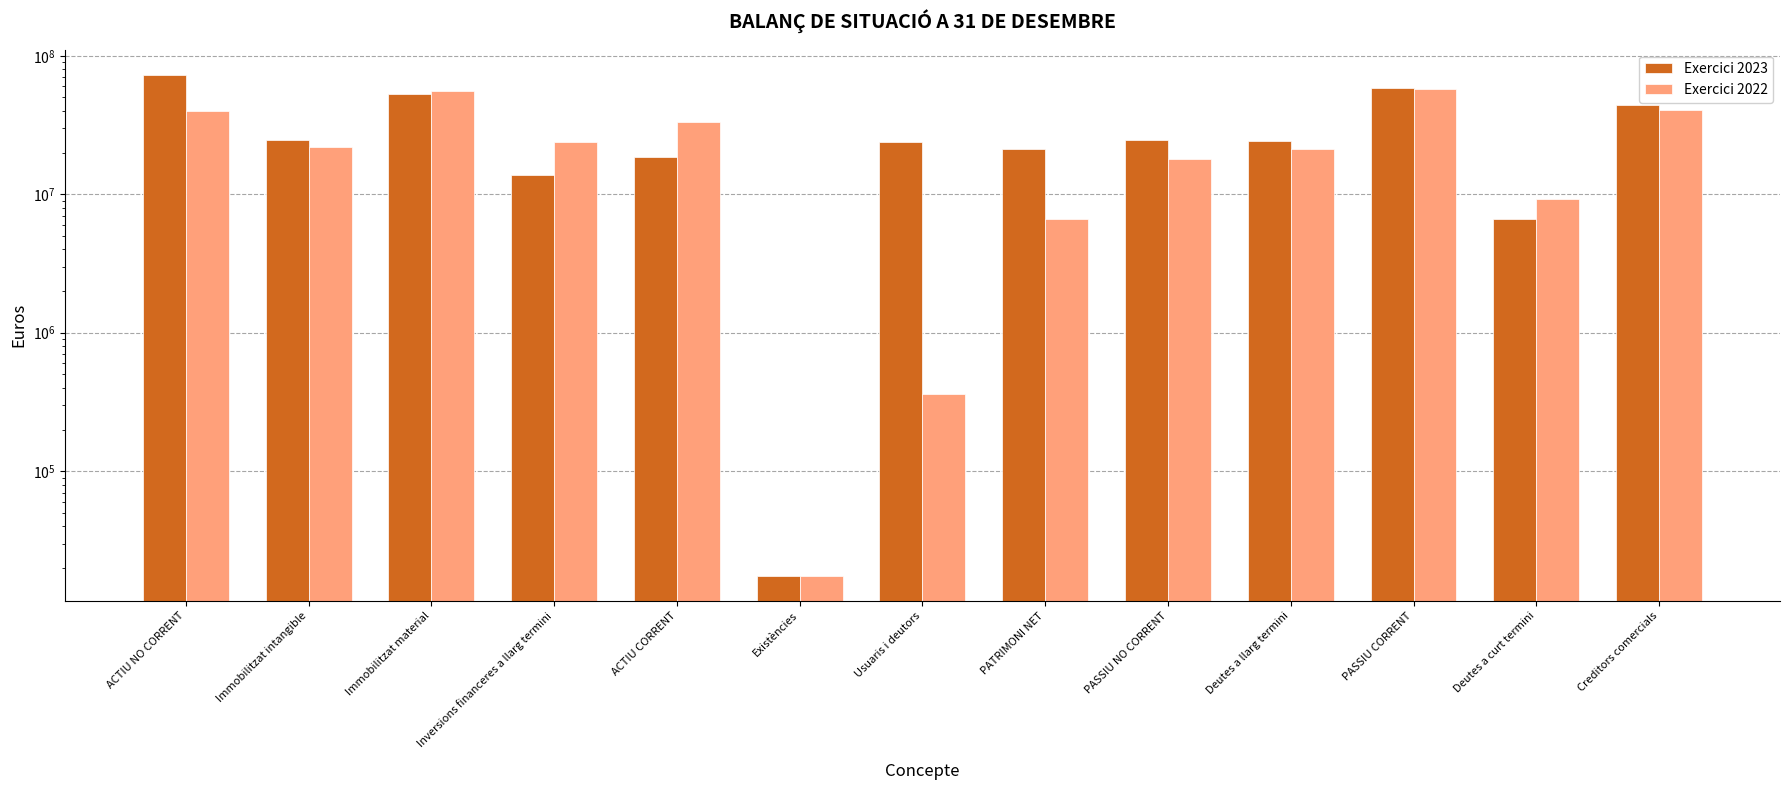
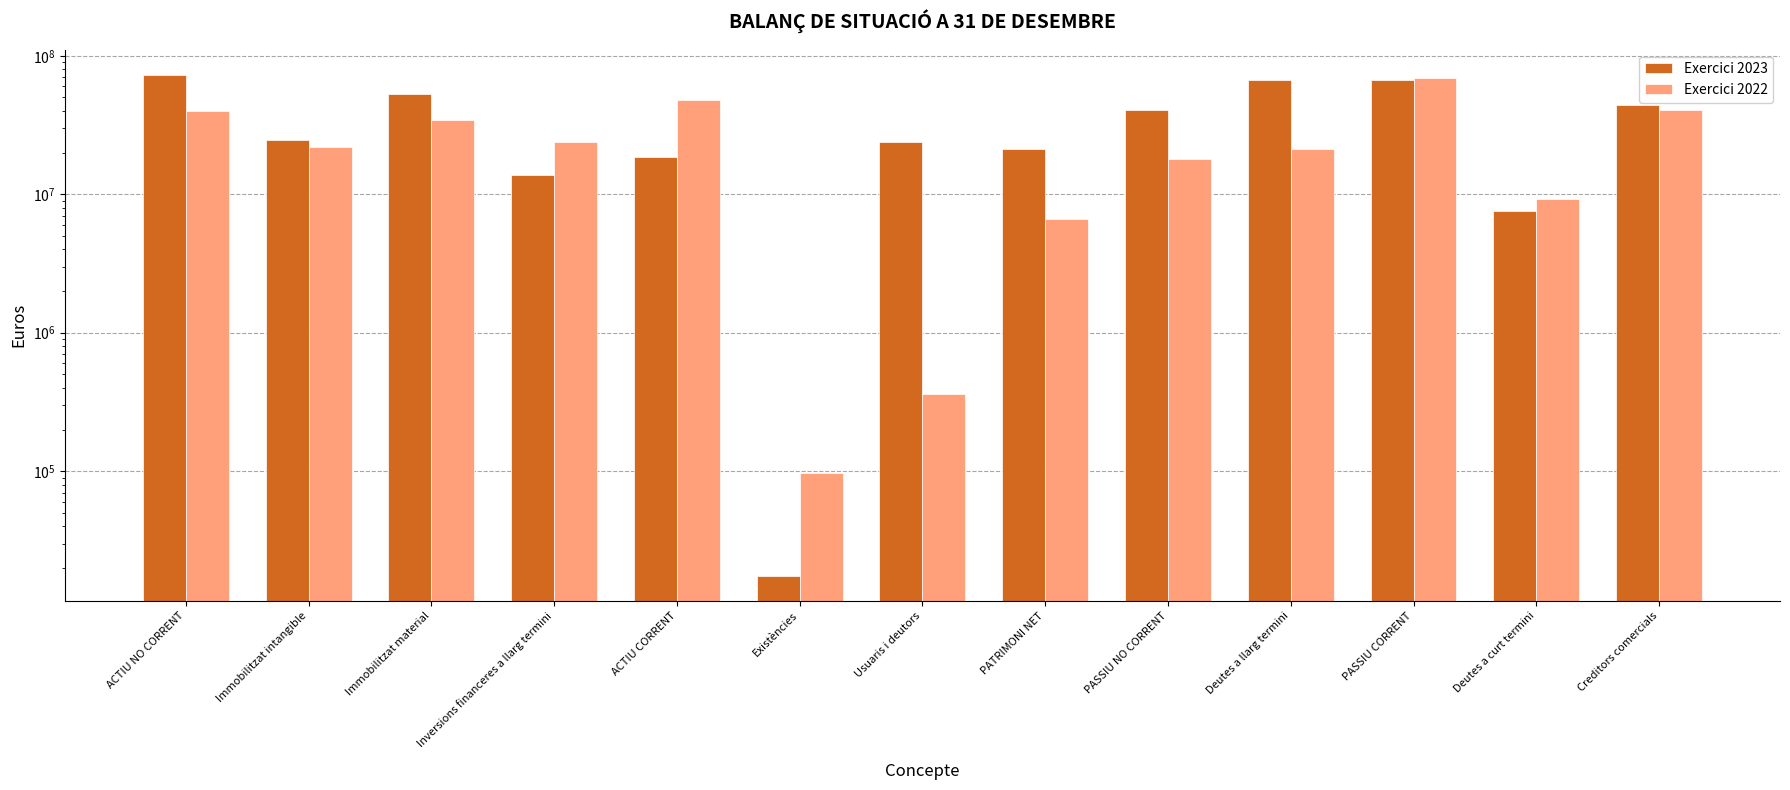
Exercici 2022, Immobilitzat material: 56000000 -> 34000000
Exercici 2022, ACTIU CORRENT: 33000000 -> 48000000
Exercici 2022, Existències: 18000 -> 100000
Exercici 2023, PASSIU NO CORRENT: 25000000 -> 40000000
Exercici 2023, Deutes a llarg termini: 24000000 -> 70000000
Exercici 2023, PASSIU CORRENT: 59000000 -> 70000000
Exercici 2022, PASSIU CORRENT: 58000000 -> 70000000
Exercici 2023, Deutes a curt termini: 7000000 -> 8000000
